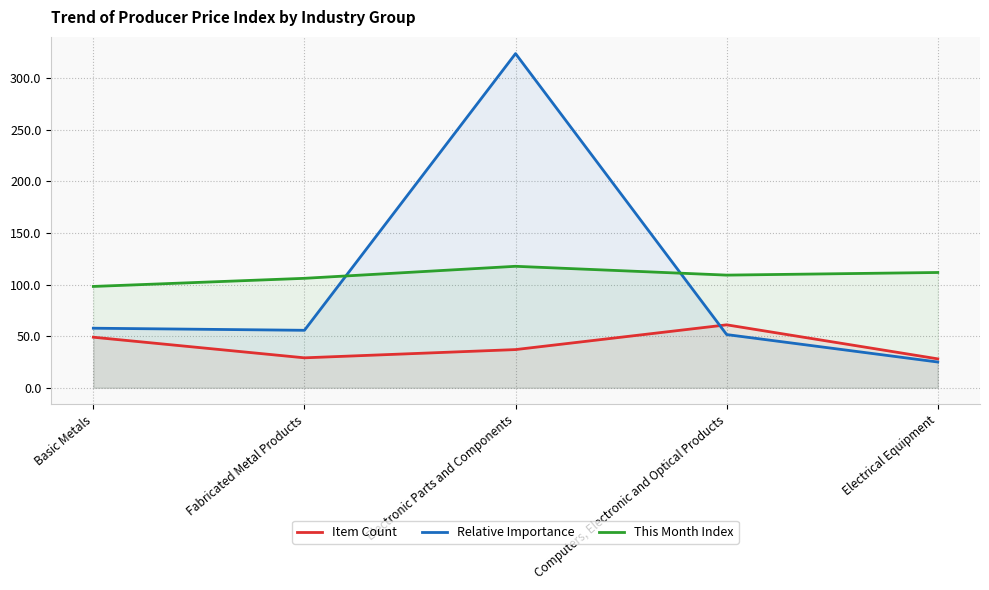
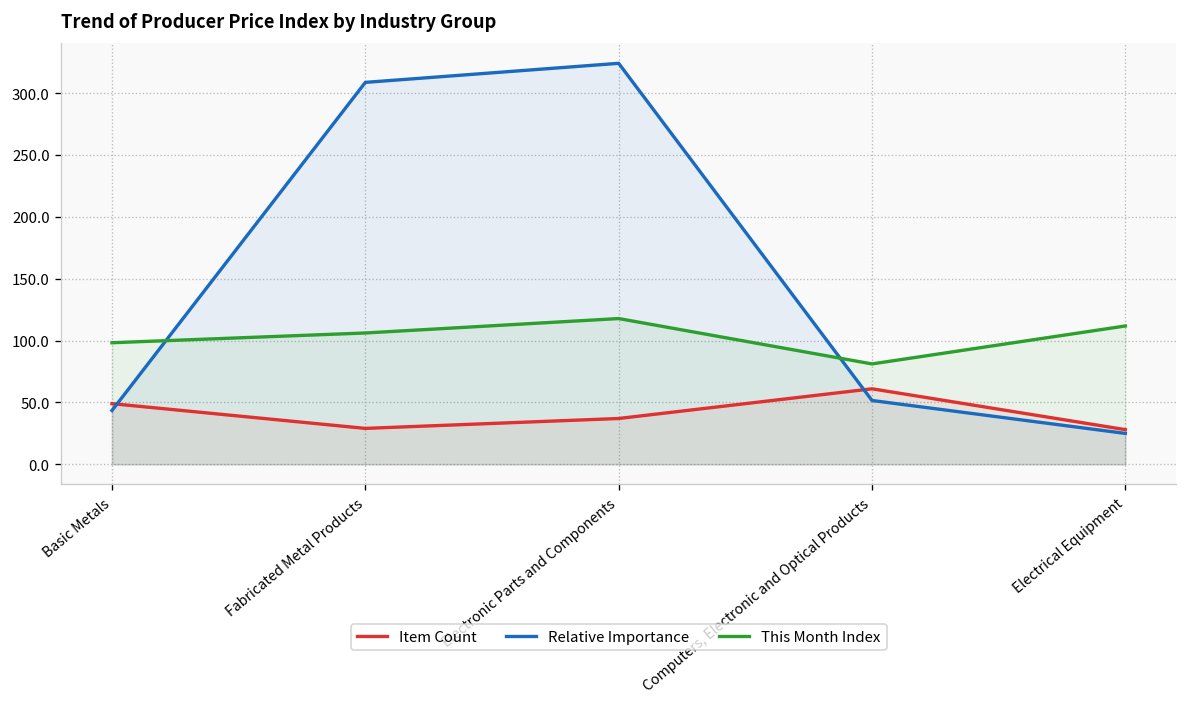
Relative Importance, Basic Metals: 58 -> 43
Relative Importance, Fabricated Metal Products: 56 -> 309
This Month Index, Computers, Electronic and Optical Products: 109 -> 81
